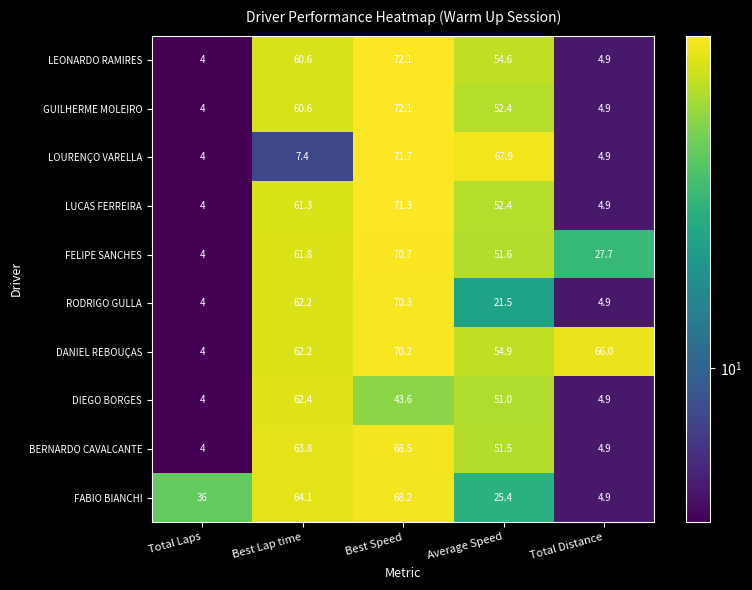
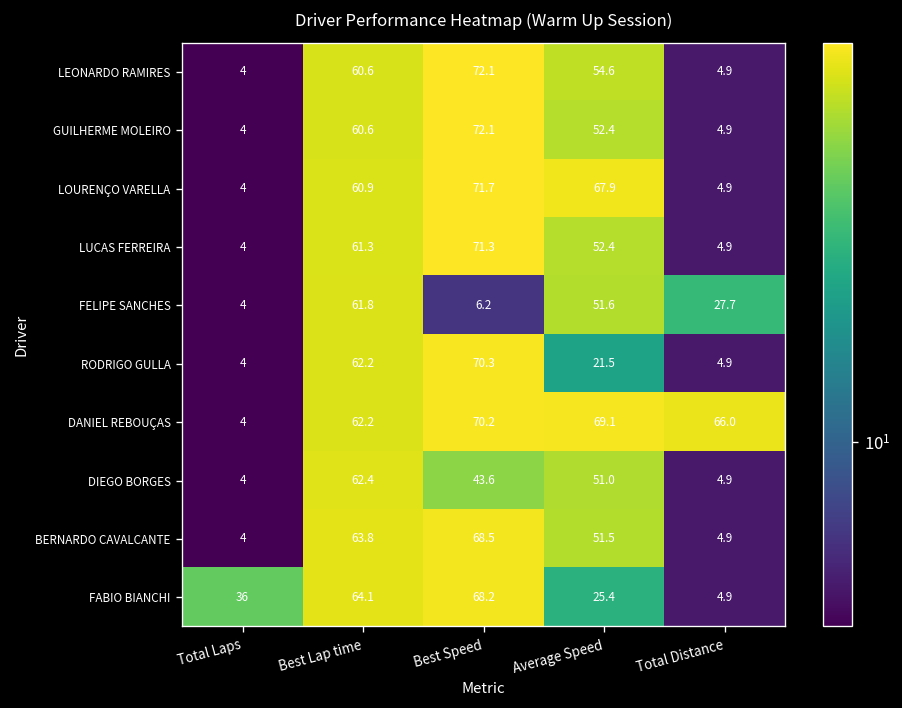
LOURENÇO VARELLA, Best Lap time: 7.4 -> 60.9
FELIPE SANCHES, Best Speed: 70.7 -> 6.2
DANIEL REBOUÇAS, Average Speed: 54.9 -> 69.1
